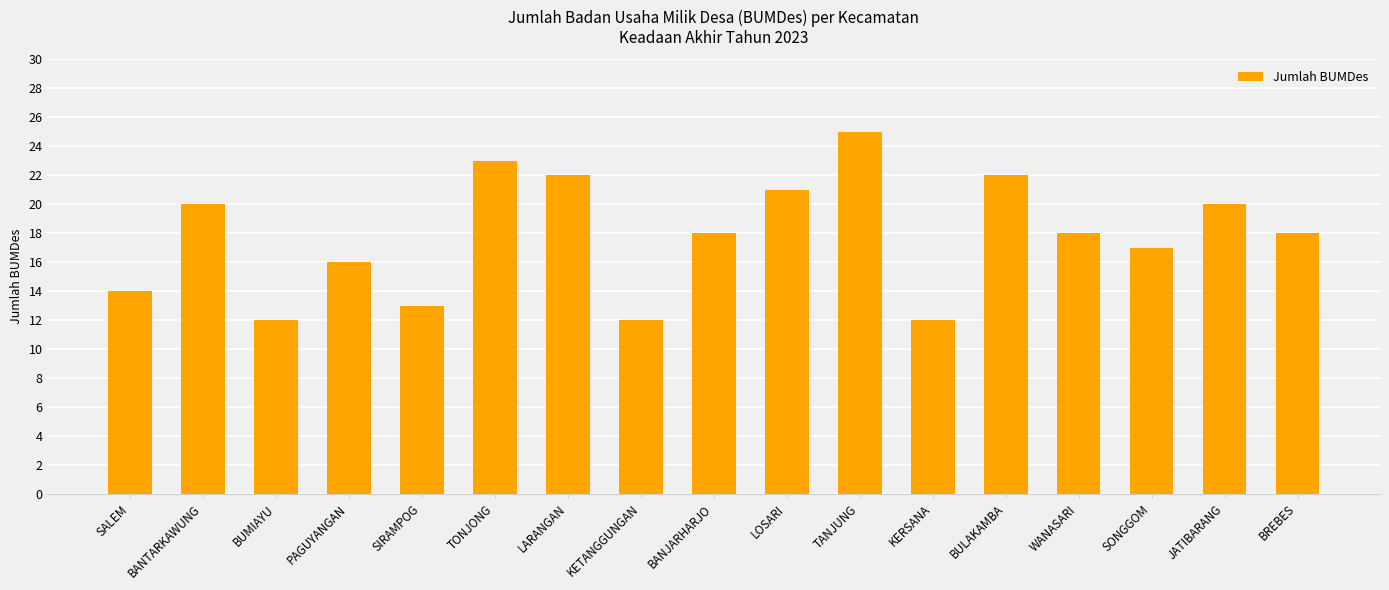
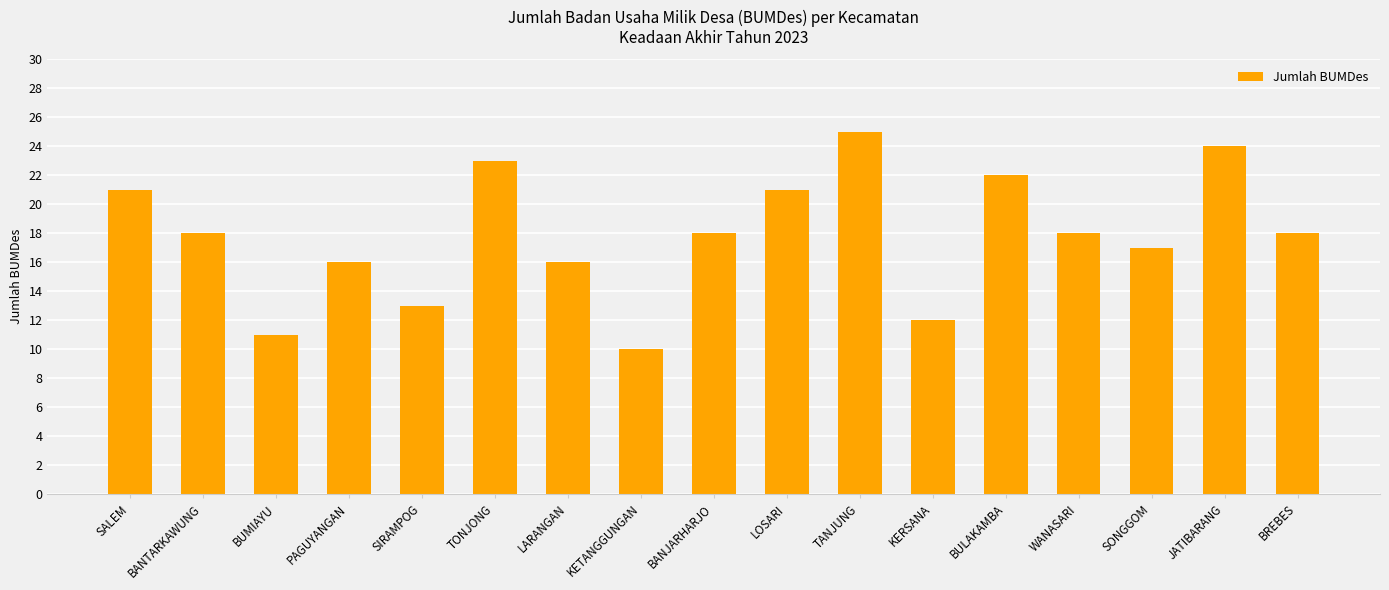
SALEM: 14 -> 21
BANTARKAWUNG: 20 -> 18
BUMIAYU: 12 -> 11
LARANGAN: 22 -> 16
KETANGGUNGAN: 12 -> 10
JATIBARANG: 20 -> 24
